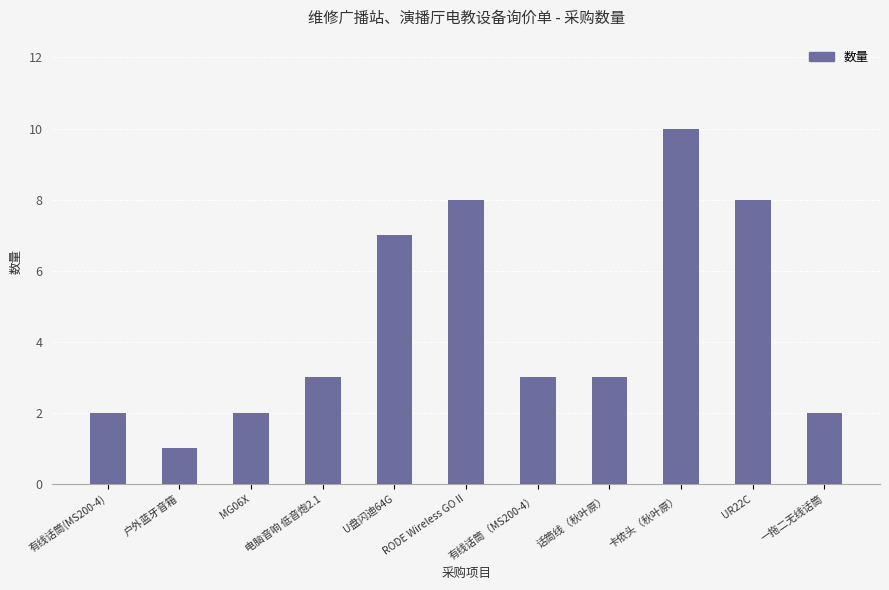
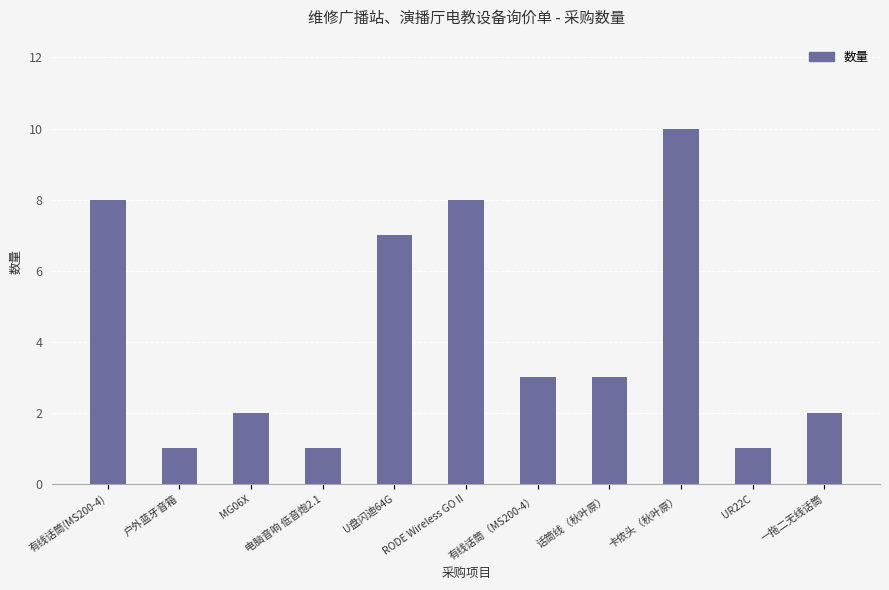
有线话筒(MS200-4): 2 -> 8
电脑音响 低音炮2.1: 3 -> 1
UR22C: 8 -> 1
